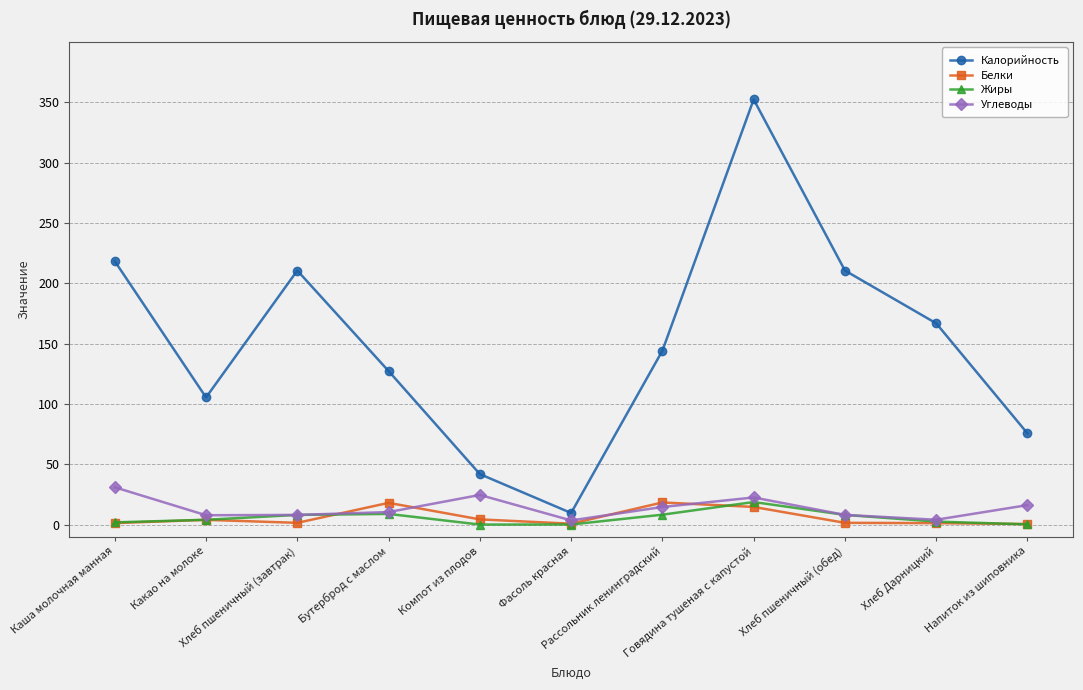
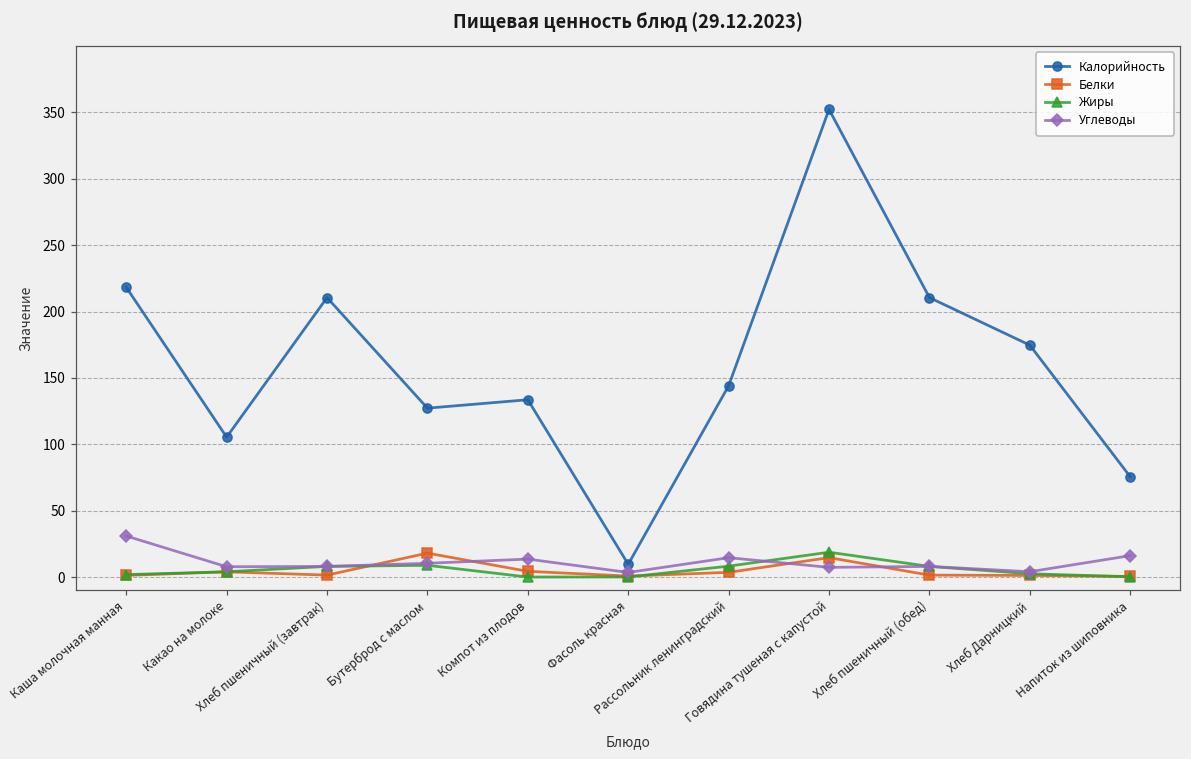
Калорийность, Компот из плодов: 42 -> 134
Углеводы, Компот из плодов: 25 -> 14
Белки, Рассольник ленинградский: 18 -> 4
Углеводы, Говядина тушеная с капустой: 22 -> 7
Калорийность, Хлеб Дарницкий: 167 -> 175
